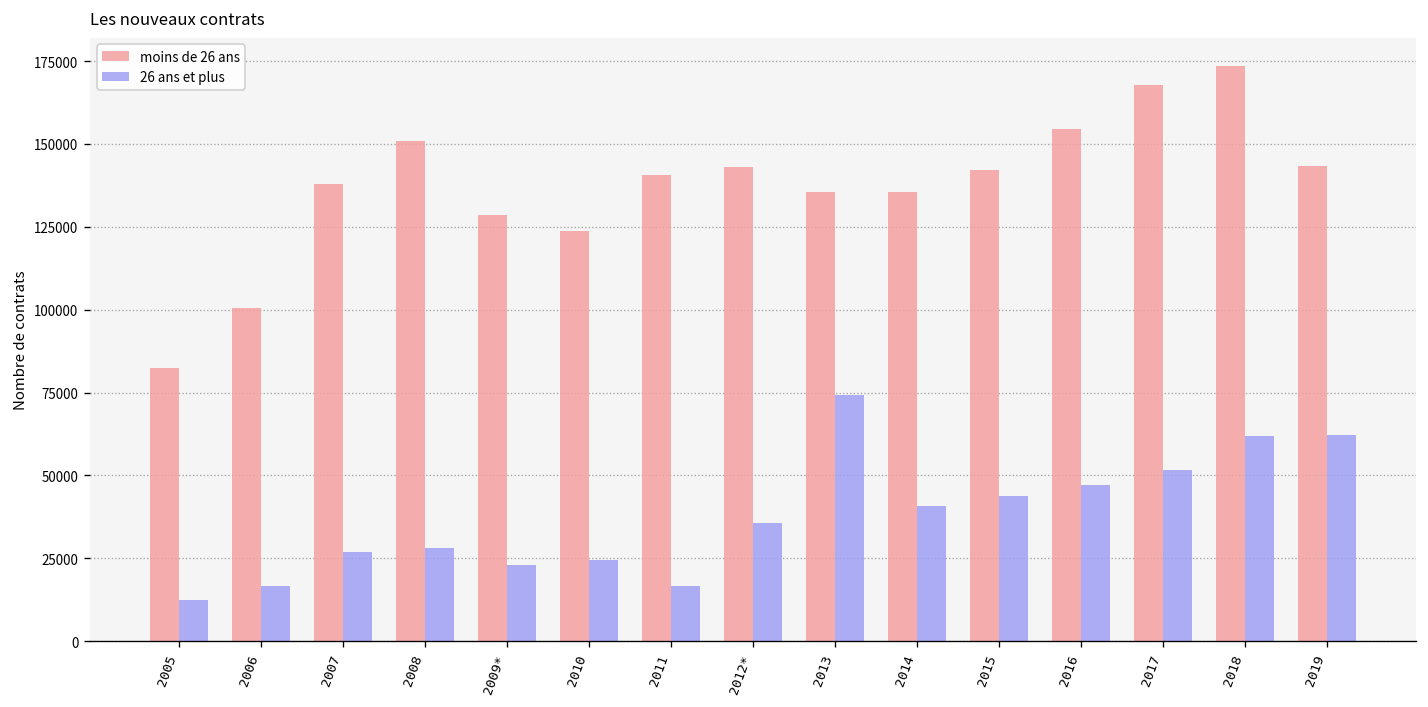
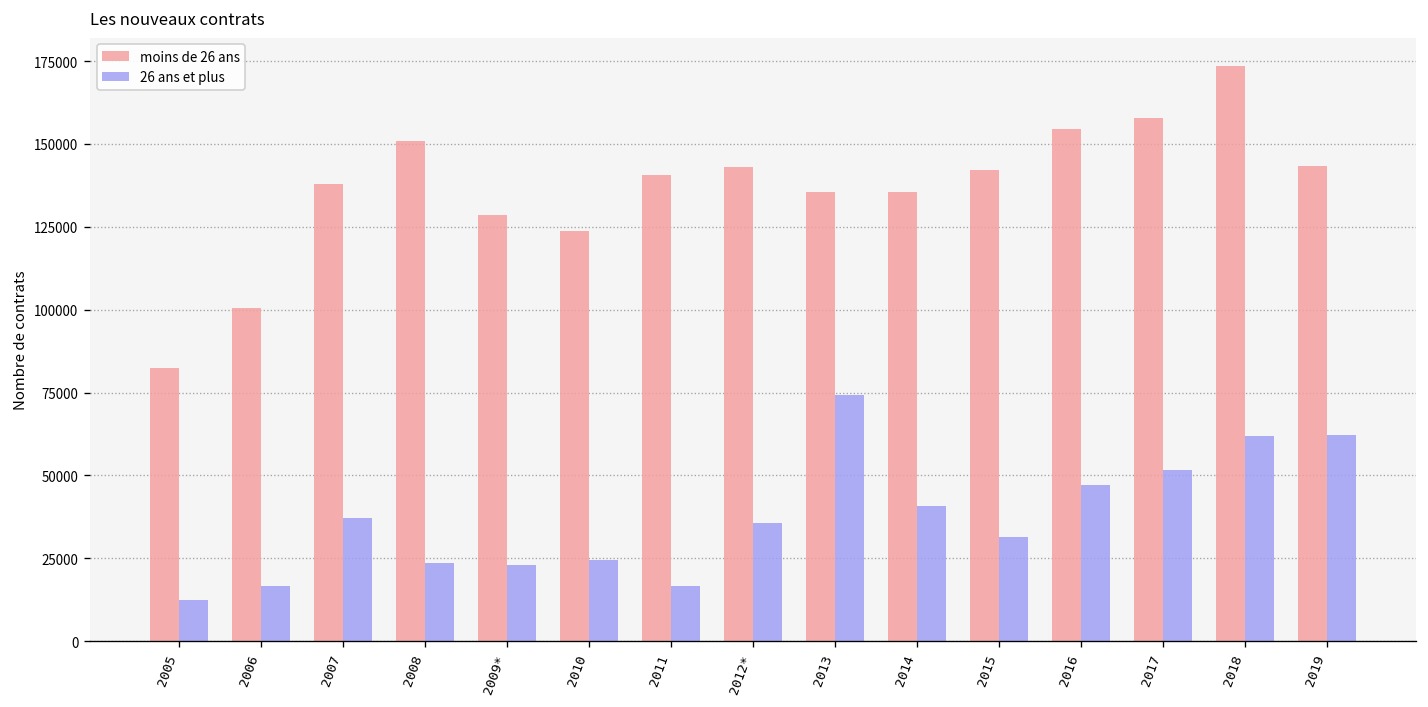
26 ans et plus, 2007: 27000 -> 37000
26 ans et plus, 2008: 28000 -> 24000
26 ans et plus, 2015: 44000 -> 32000
moins de 26 ans, 2017: 168000 -> 158000
